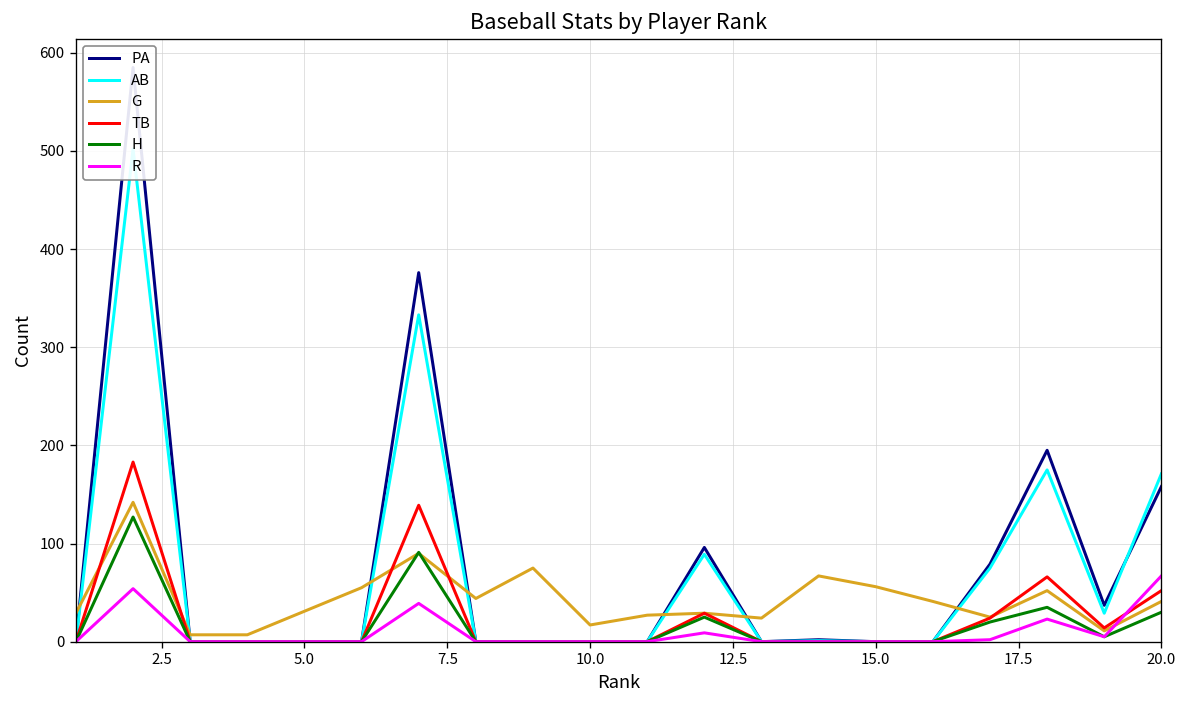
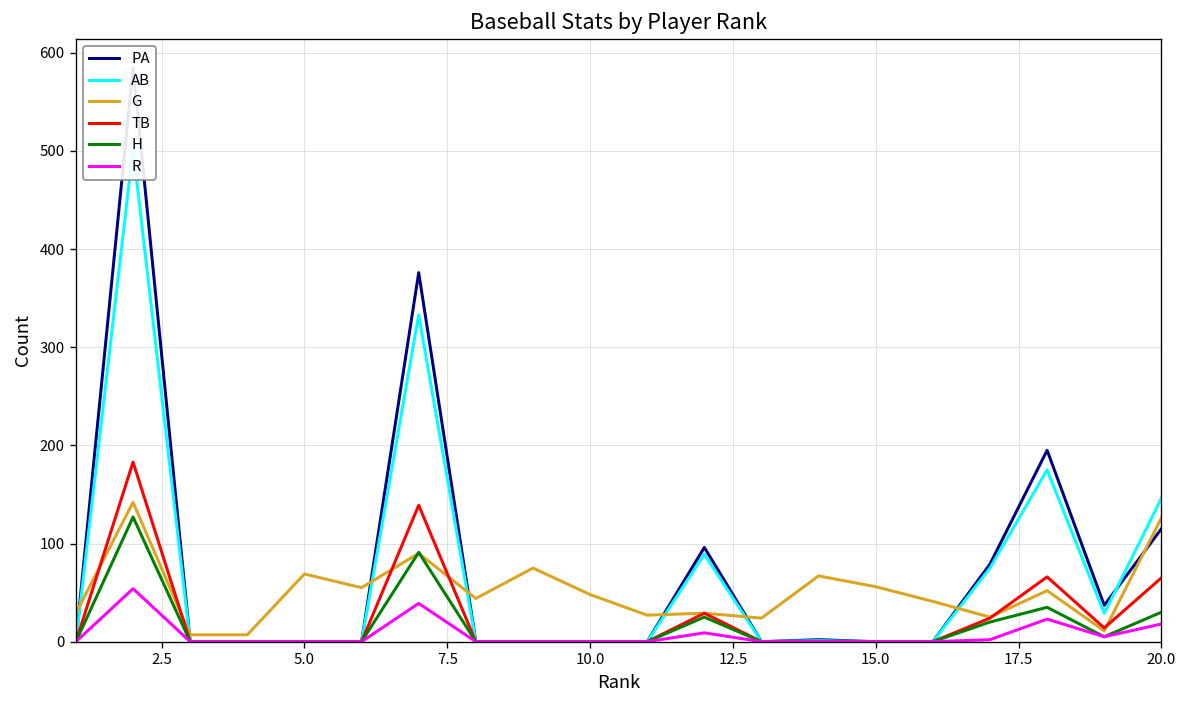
G, 5.0: 30 -> 70
G, 10.0: 20 -> 50
PA, 20.0: 160 -> 120
AB, 20.0: 170 -> 150
G, 20.0: 40 -> 130
TB, 20.0: 50 -> 70
R, 20.0: 70 -> 20
